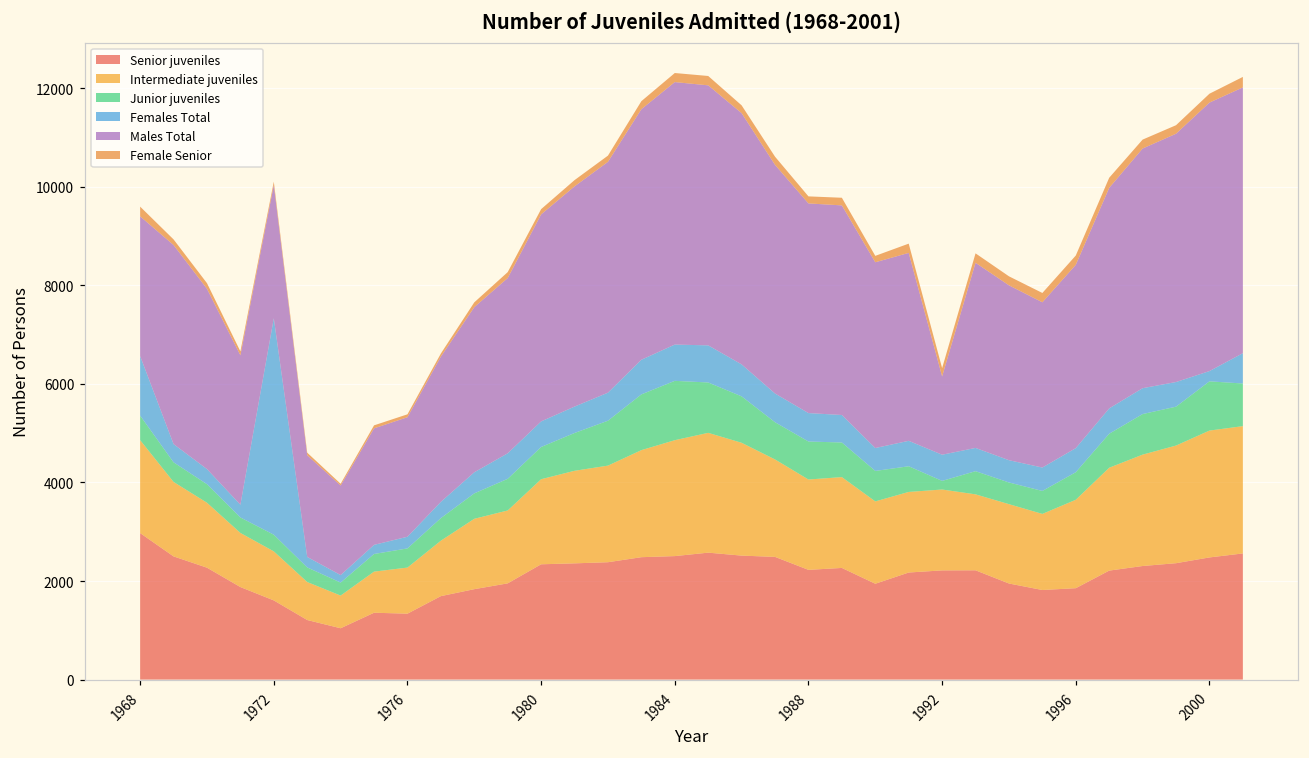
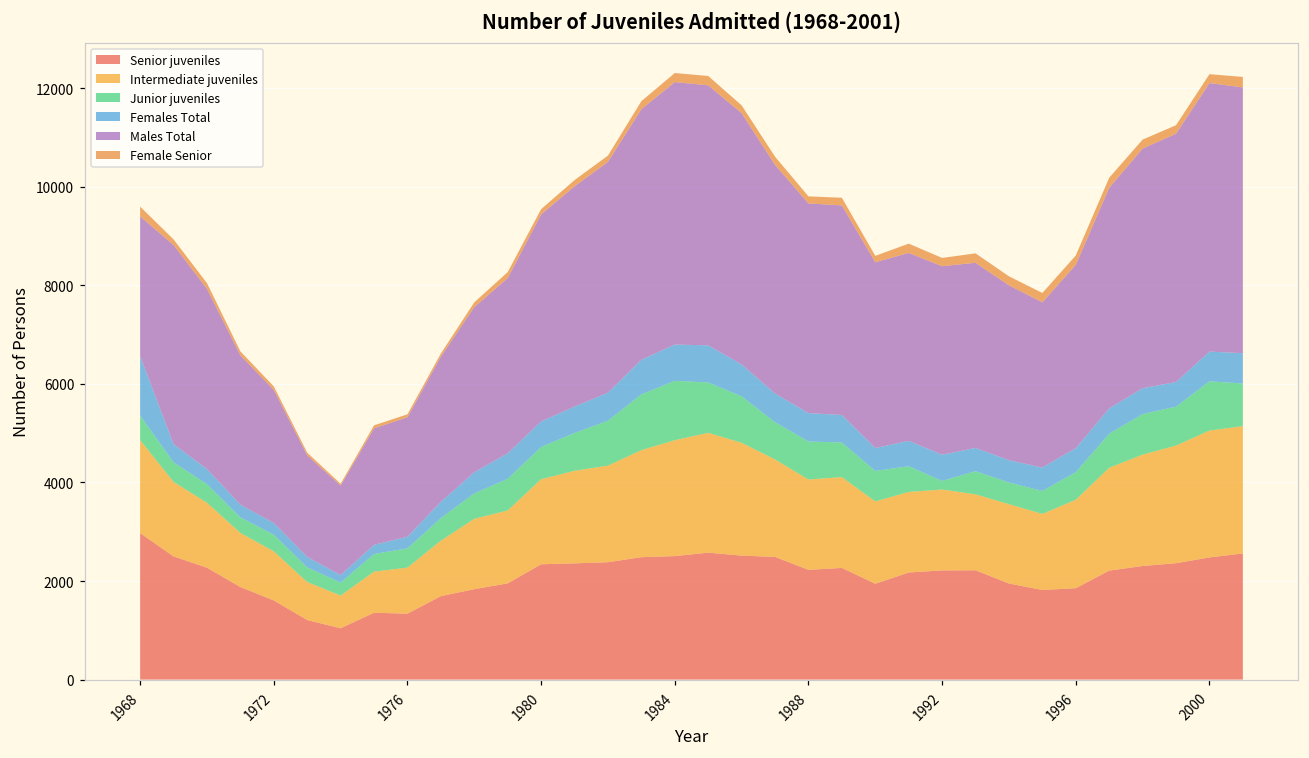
Females Total, 1972: 4400 -> 200
Males Total, 1992: 1600 -> 3800
Females Total, 2000: 200 -> 600
